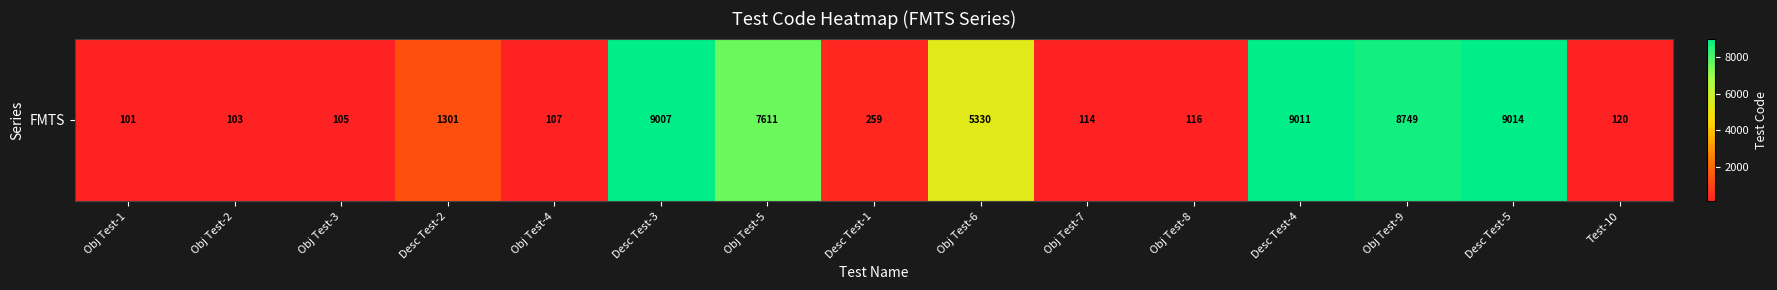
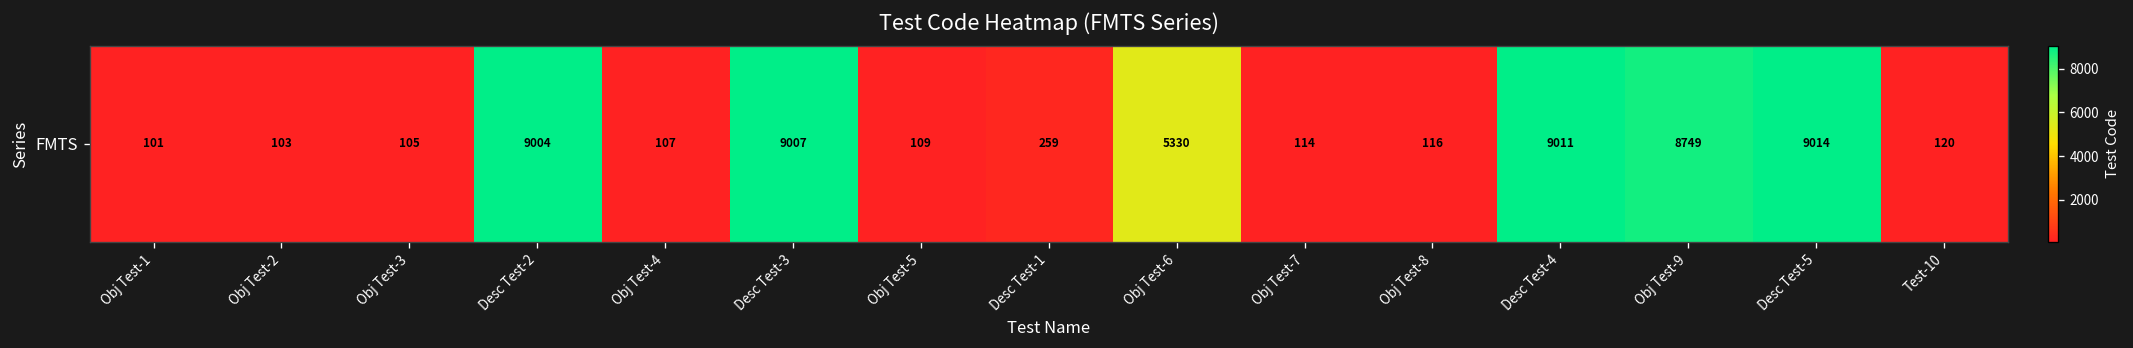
FMTS, Desc Test-2: 1301 -> 9004
FMTS, Obj Test-5: 7611 -> 109
